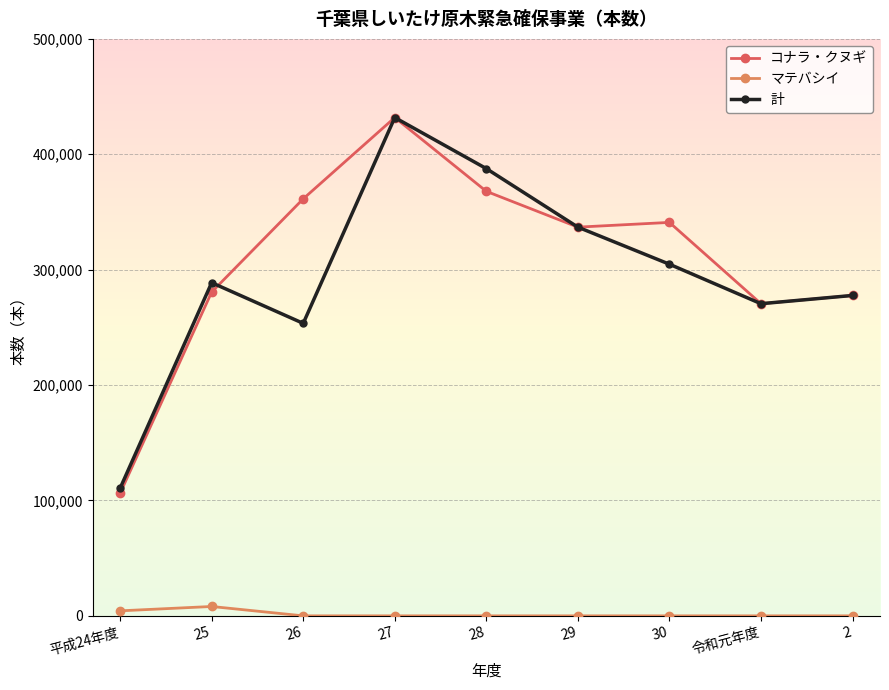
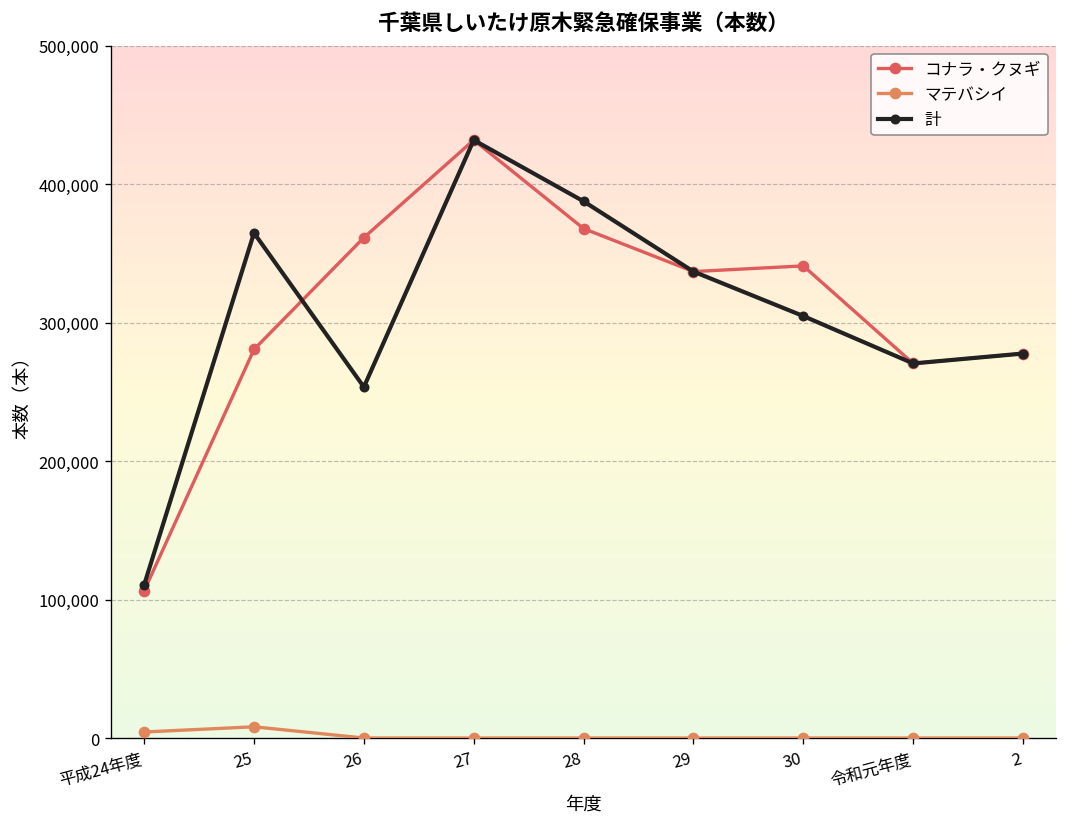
計, 25: 289,000 -> 365,000
